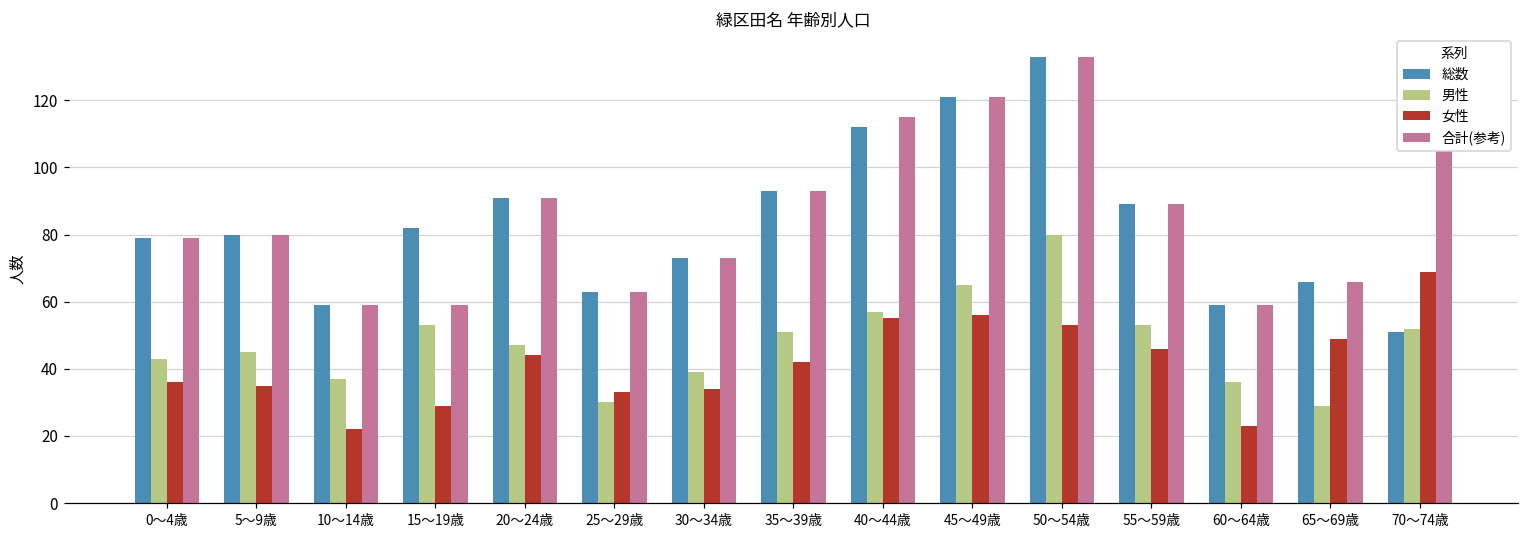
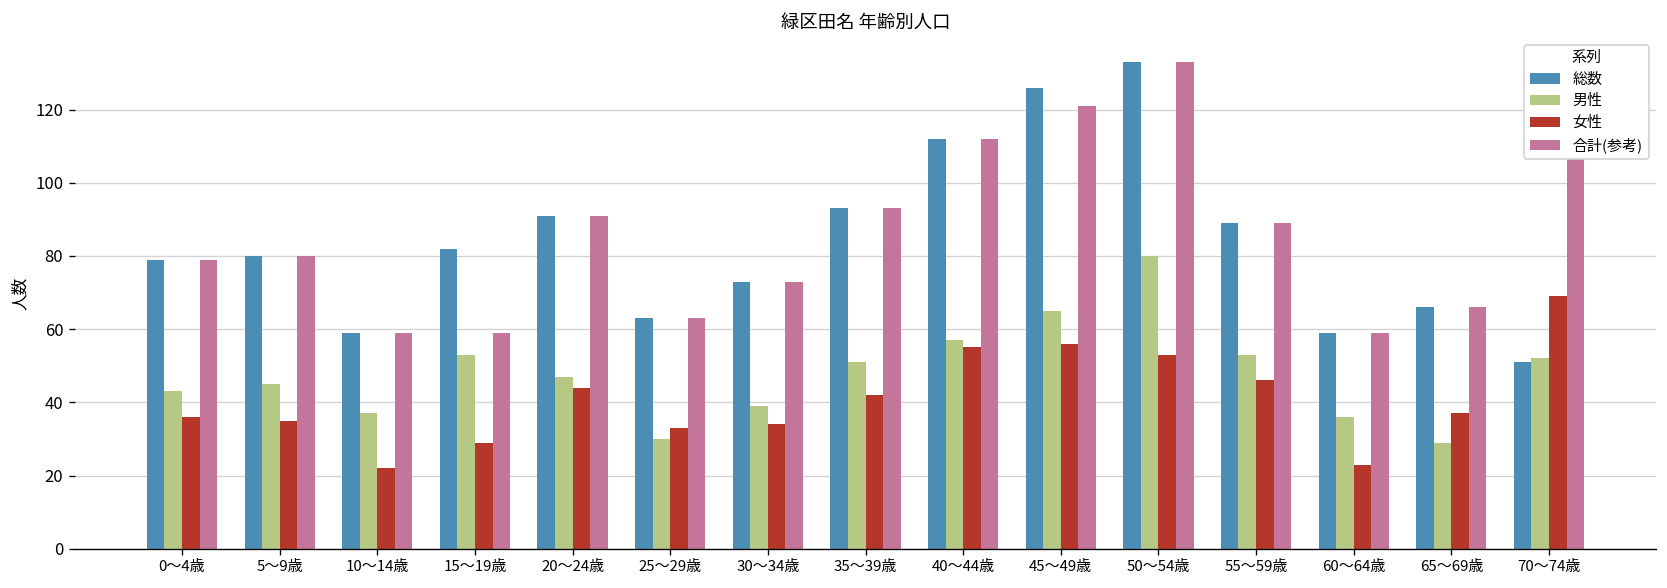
合計(参考), 40～44歳: 115 -> 112
総数, 45～49歳: 121 -> 126
女性, 65～69歳: 49 -> 37
